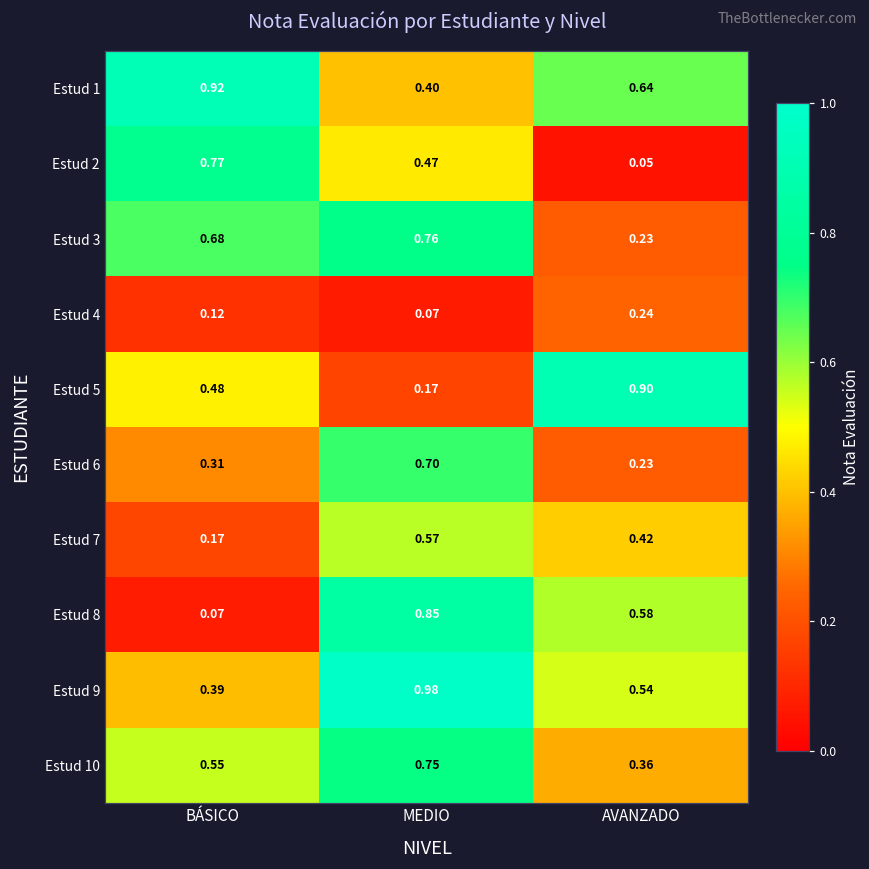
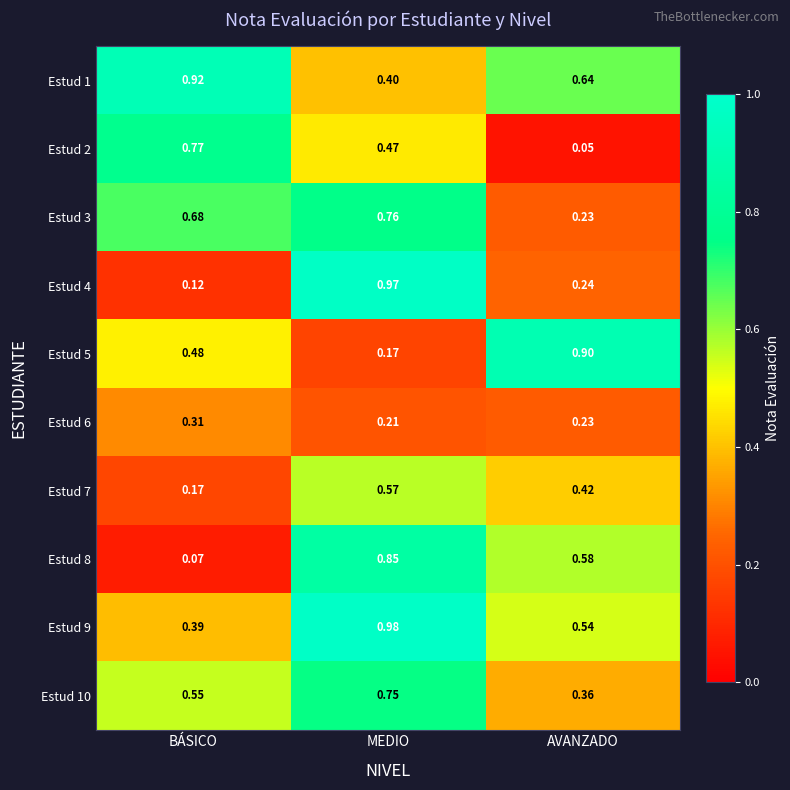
Estud 4, MEDIO: 0.07 -> 0.97
Estud 6, MEDIO: 0.70 -> 0.21
